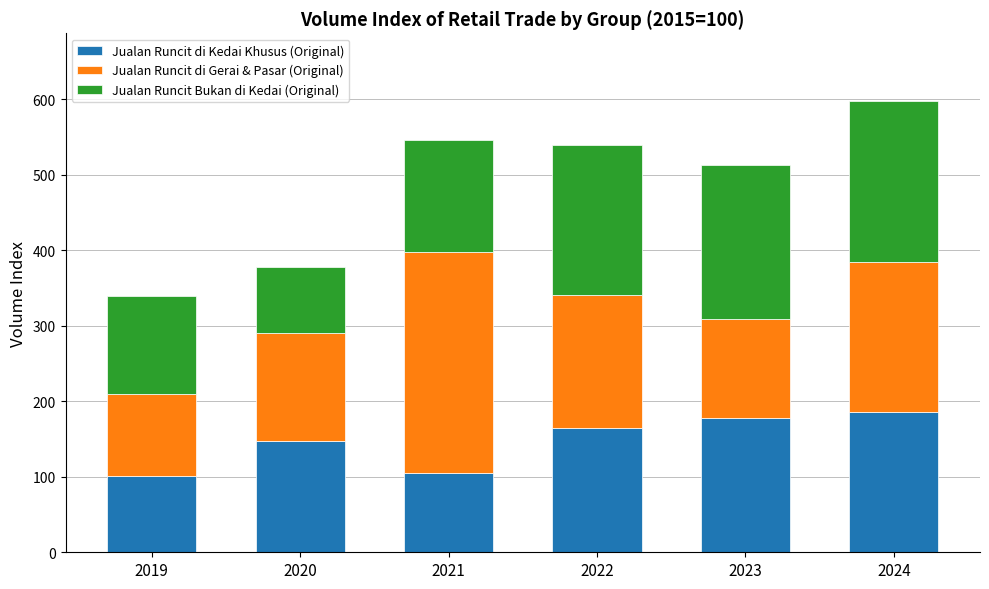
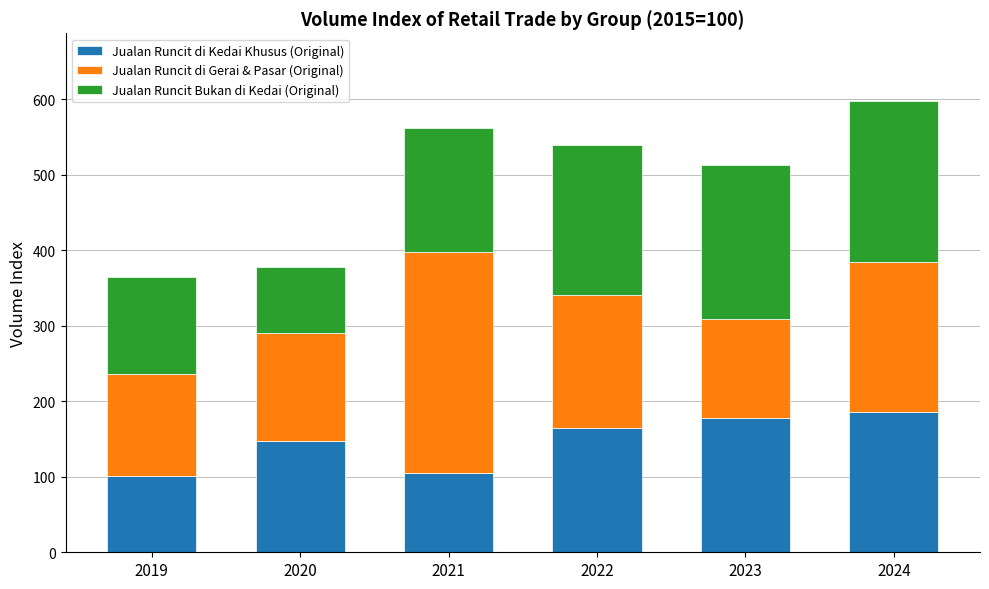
Jualan Runcit di Gerai & Pasar (Original), 2019: 110 -> 130
Jualan Runcit Bukan di Kedai (Original), 2021: 150 -> 160
